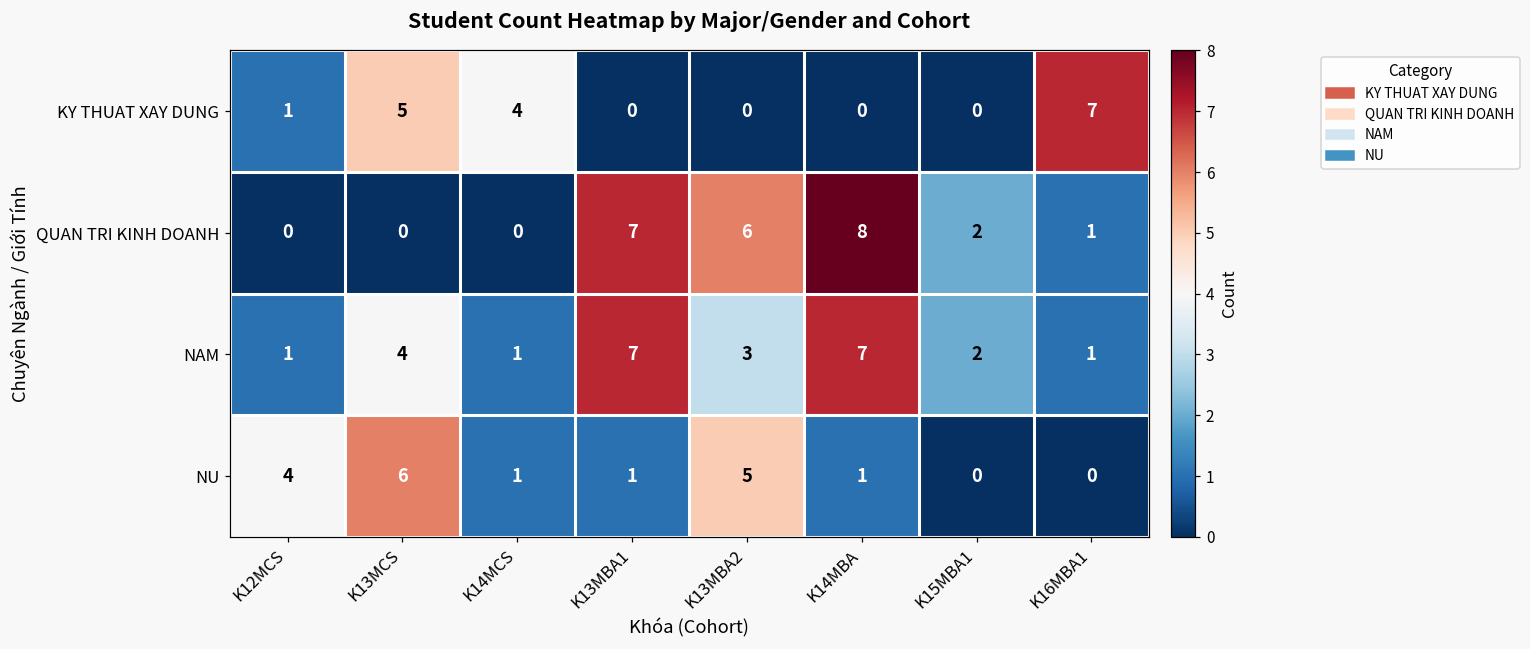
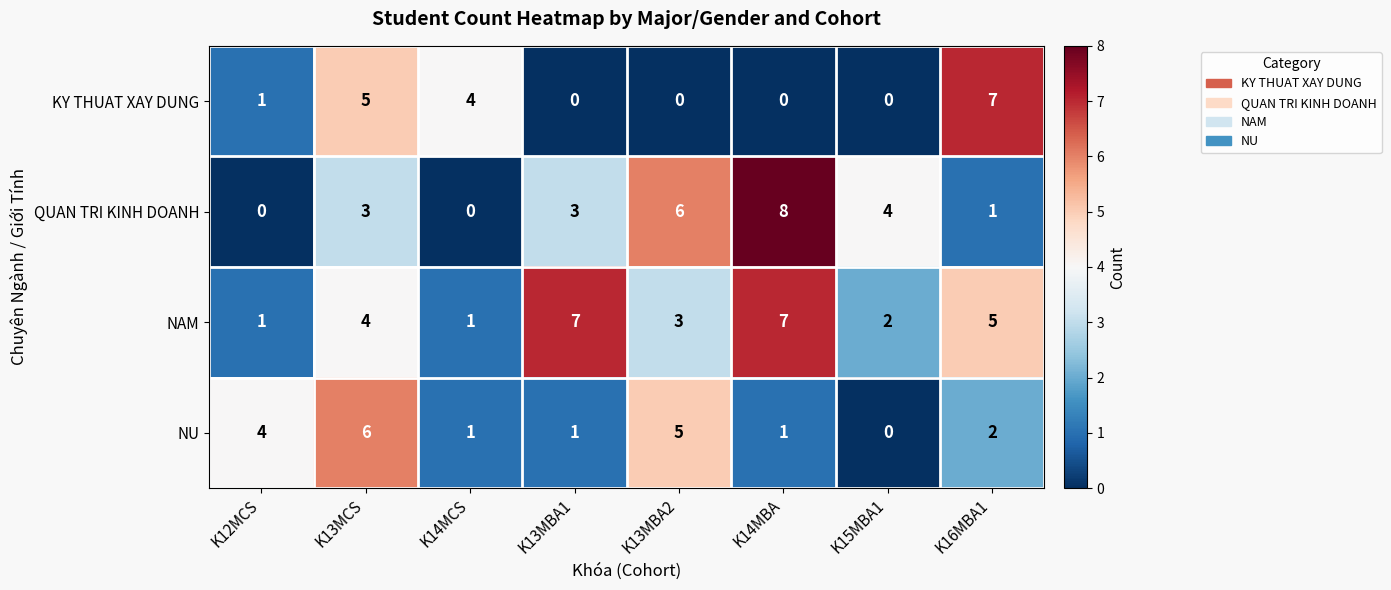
QUAN TRI KINH DOANH, K13MCS: 0 -> 3
QUAN TRI KINH DOANH, K13MBA1: 7 -> 3
QUAN TRI KINH DOANH, K15MBA1: 2 -> 4
NAM, K16MBA1: 1 -> 5
NU, K16MBA1: 0 -> 2
